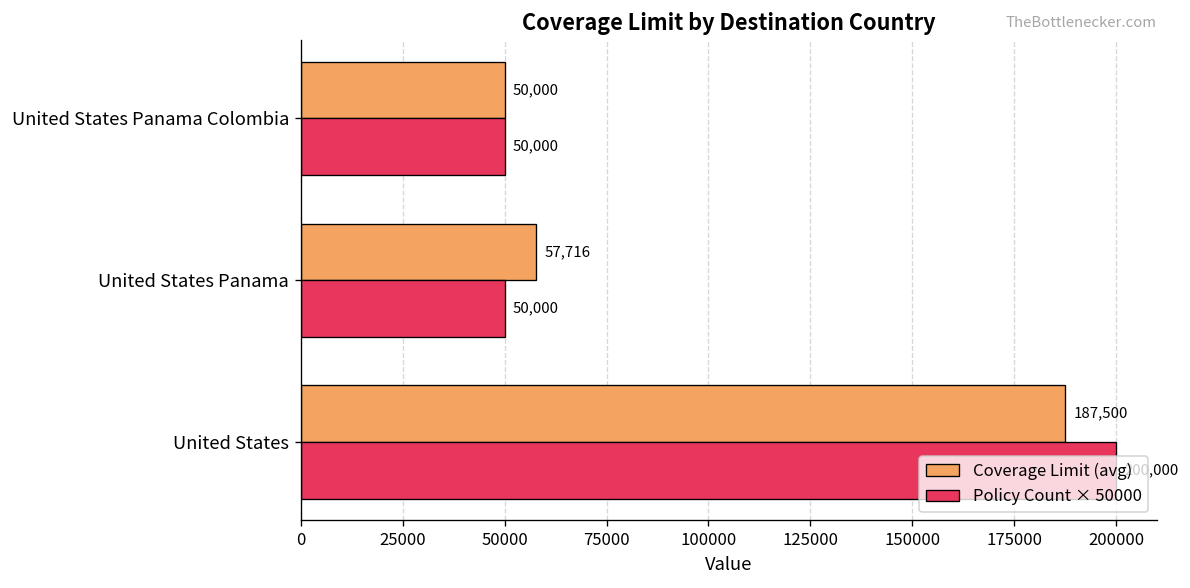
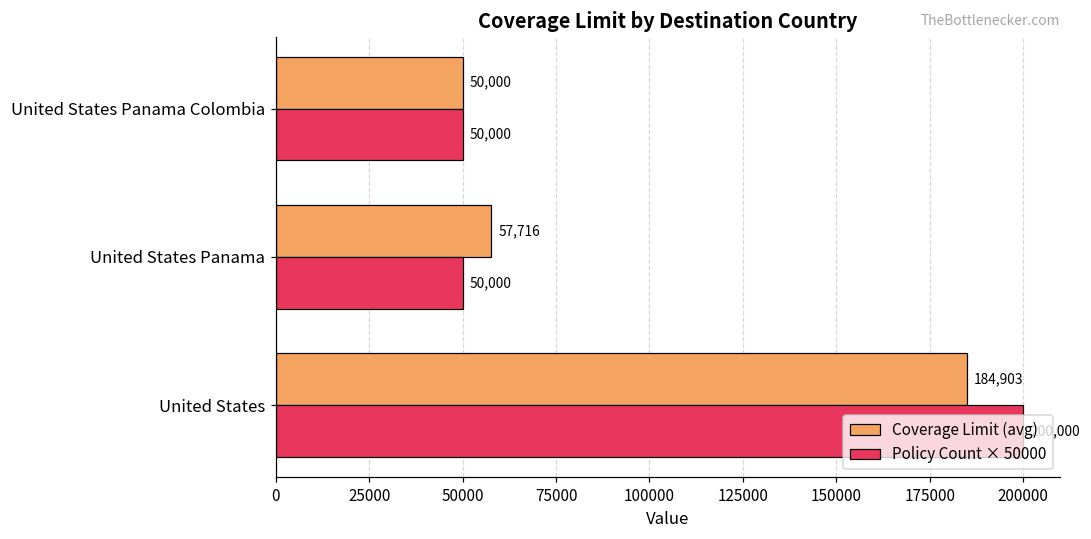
Coverage Limit (avg), United States: 187,500 -> 184,903
